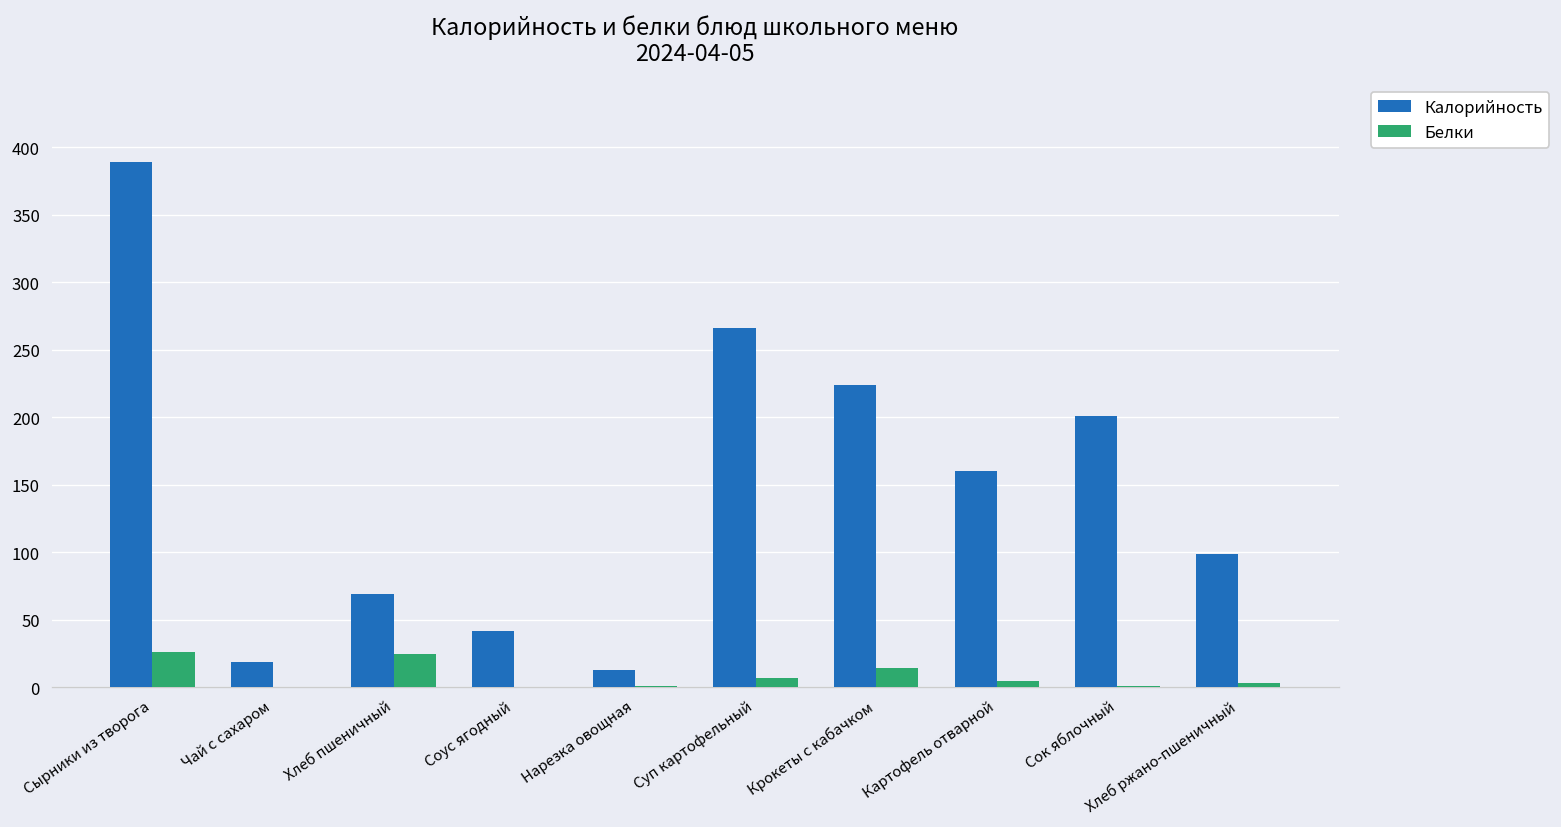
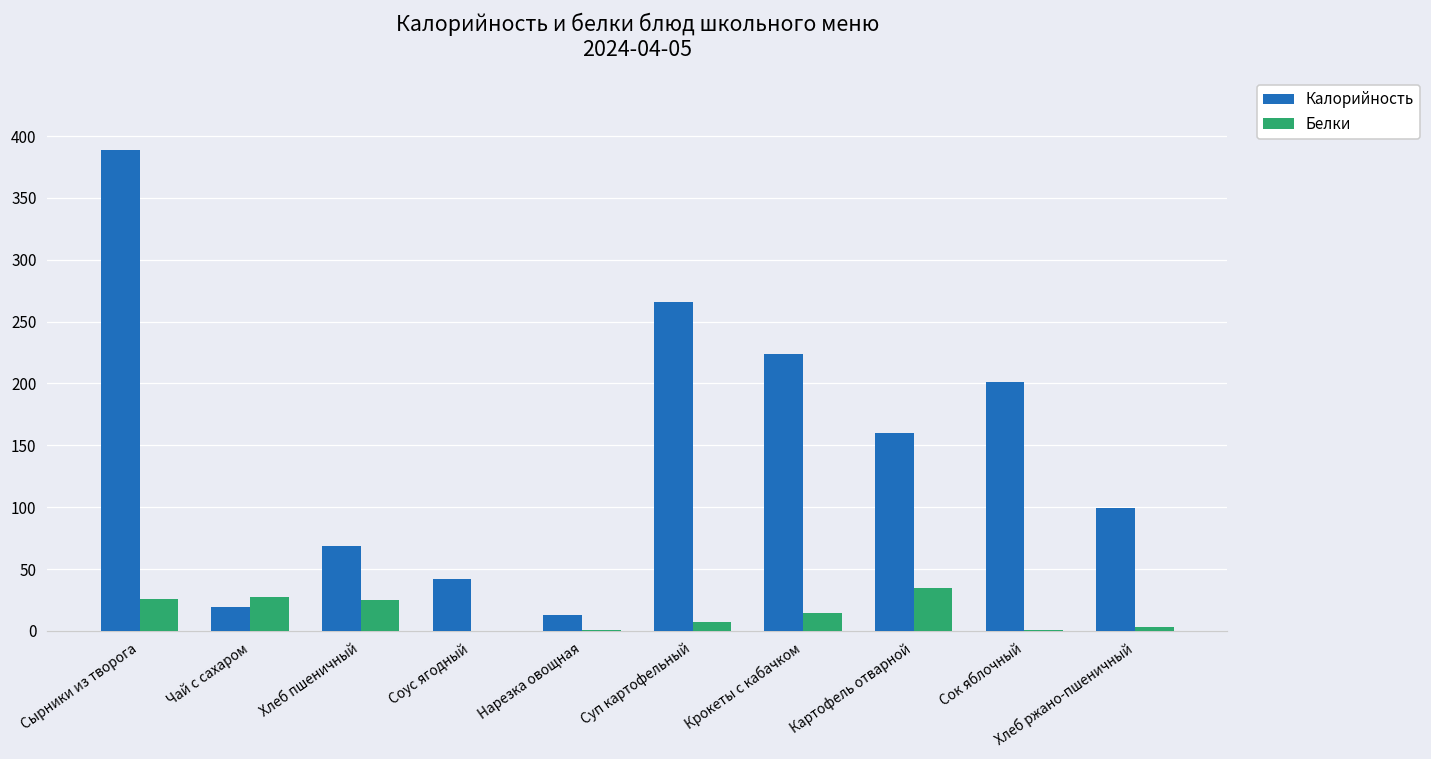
Белки, Чай с сахаром: 0 -> 27
Белки, Картофель отварной: 4 -> 34
